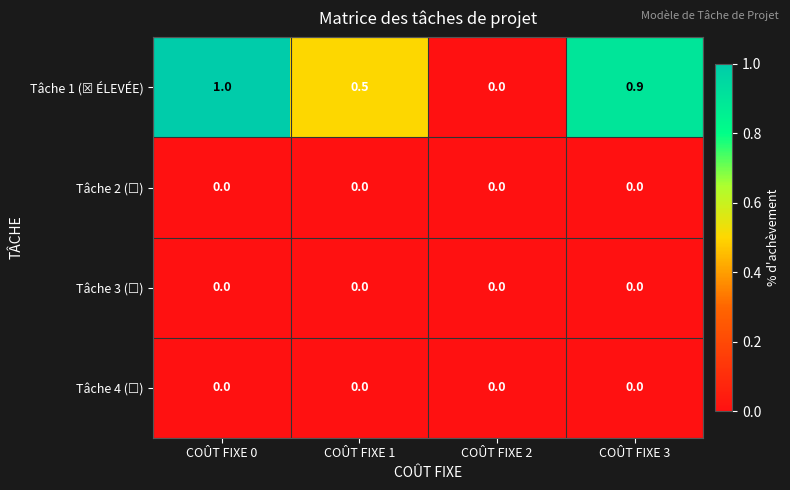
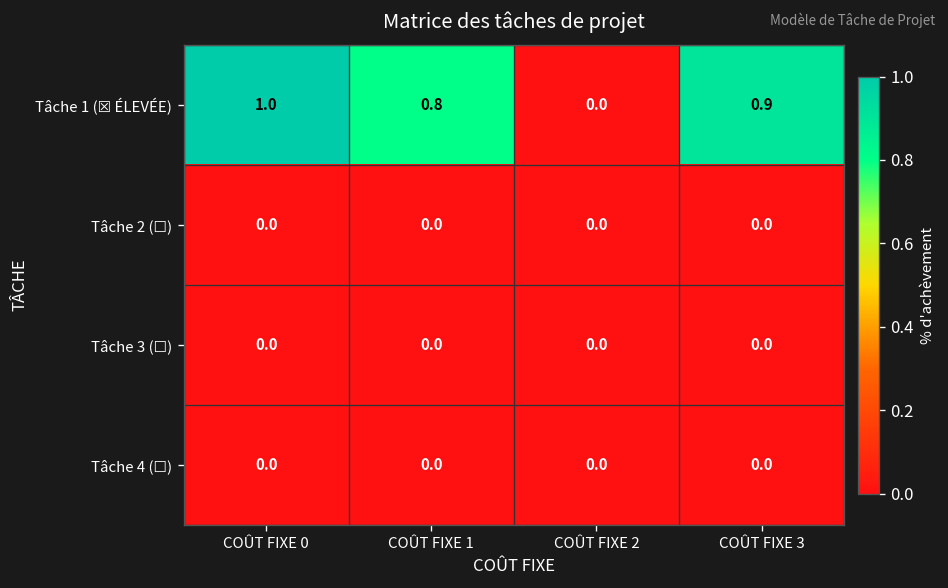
Tâche 1 (☒ ÉLEVÉE), COÛT FIXE 1: 0.5 -> 0.8
